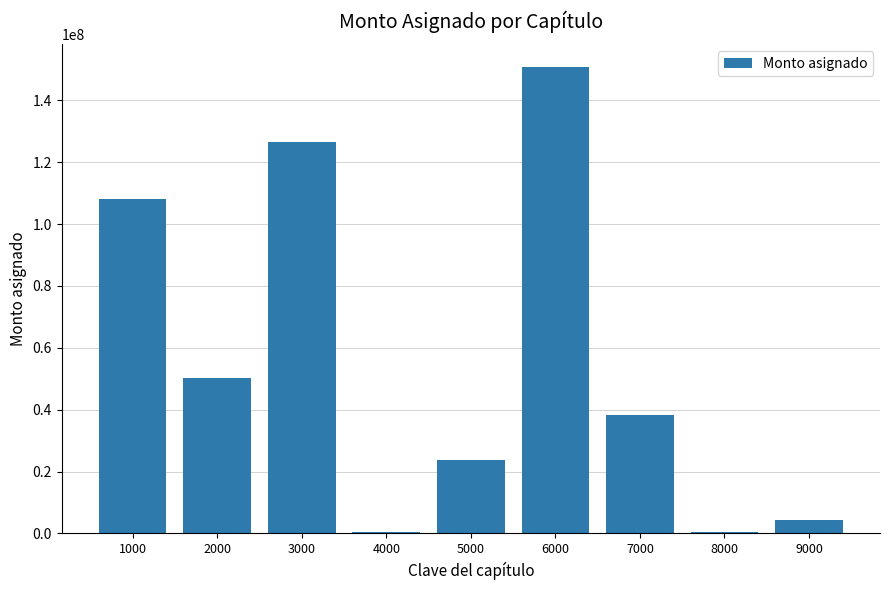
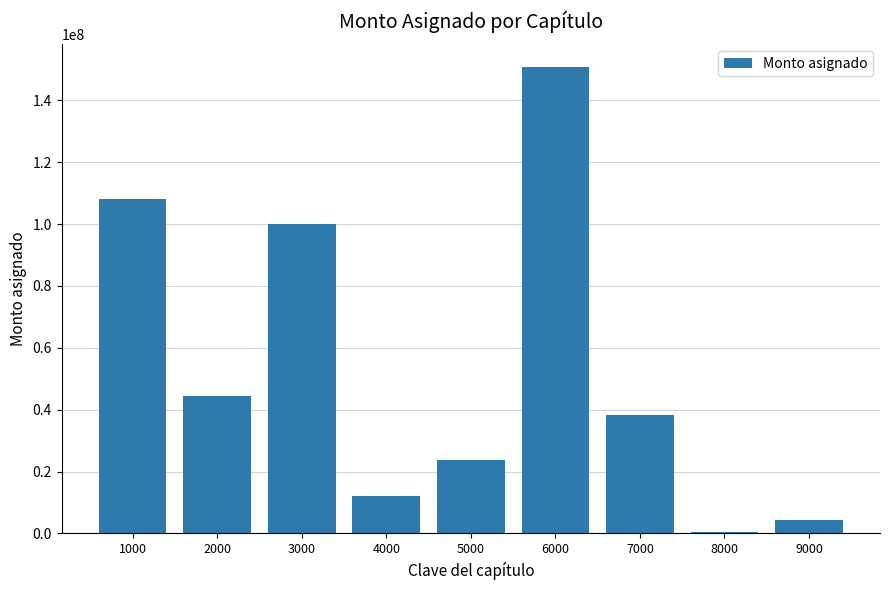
2000: 50000000 -> 44000000
3000: 127000000 -> 100000000
4000: 1000000 -> 12000000
